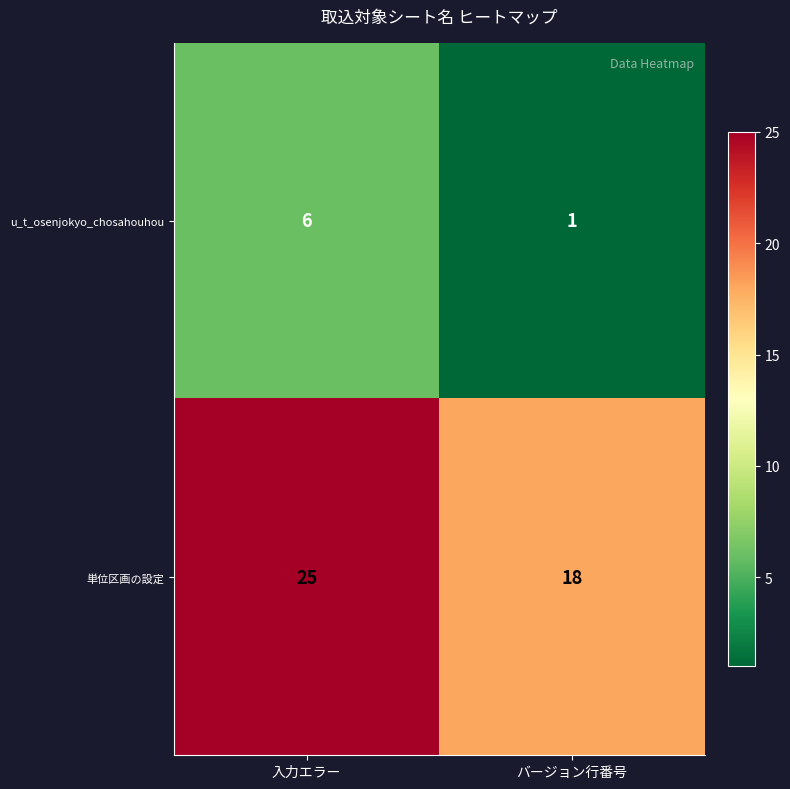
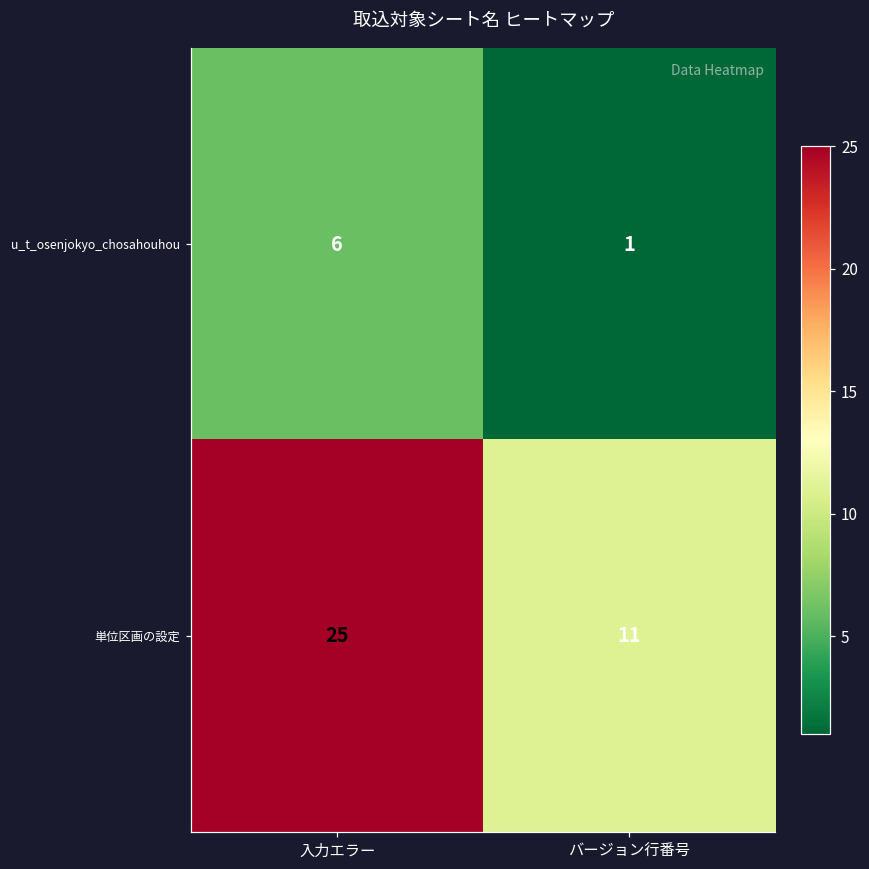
単位区画の設定, バージョン行番号: 18 -> 11
